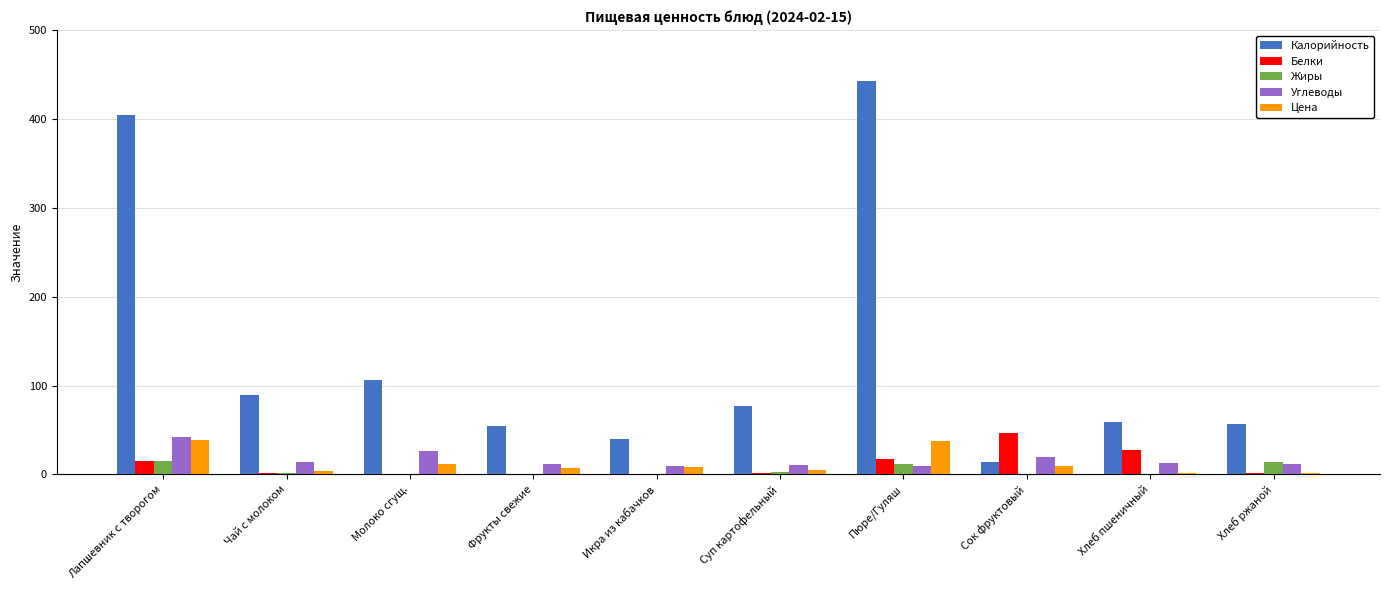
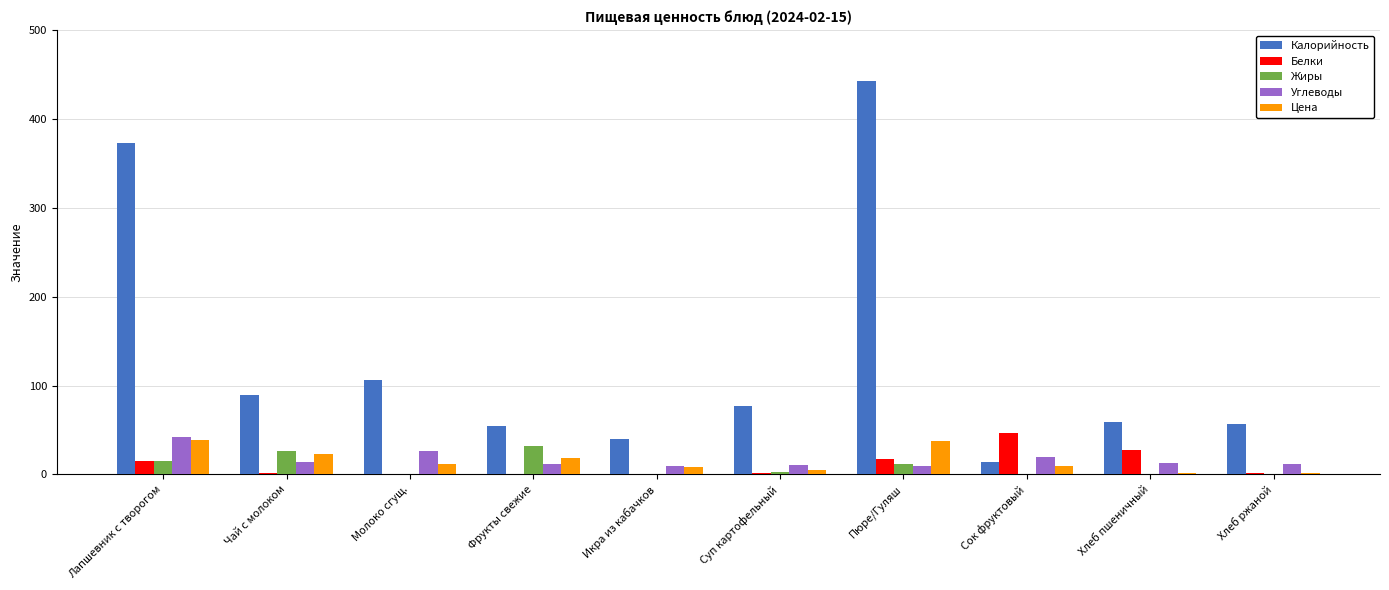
Калорийность, Лапшевник с творогом: 400 -> 370
Жиры, Чай с молоком: 0 -> 30
Цена, Чай с молоком: 0 -> 20
Жиры, Фрукты свежие: 0 -> 30
Цена, Фрукты свежие: 10 -> 20
Жиры, Хлеб ржаной: 10 -> 0
